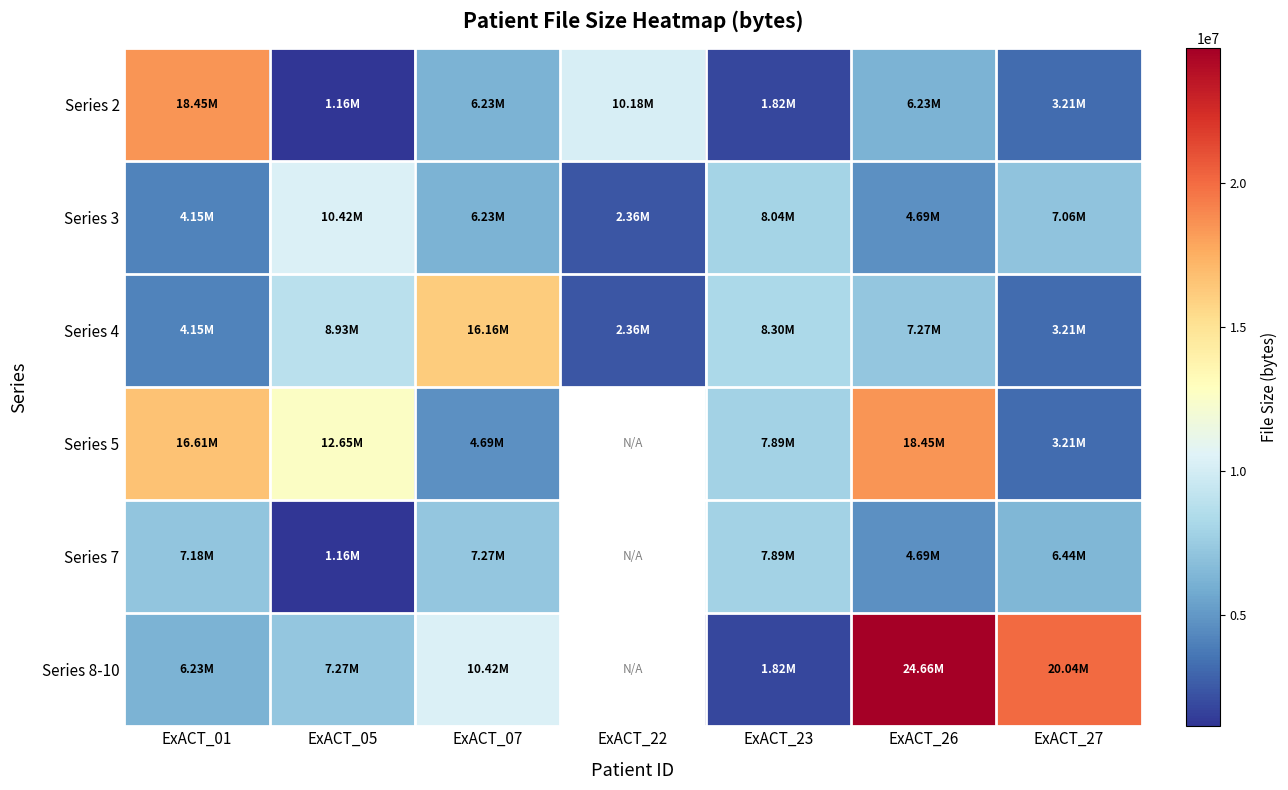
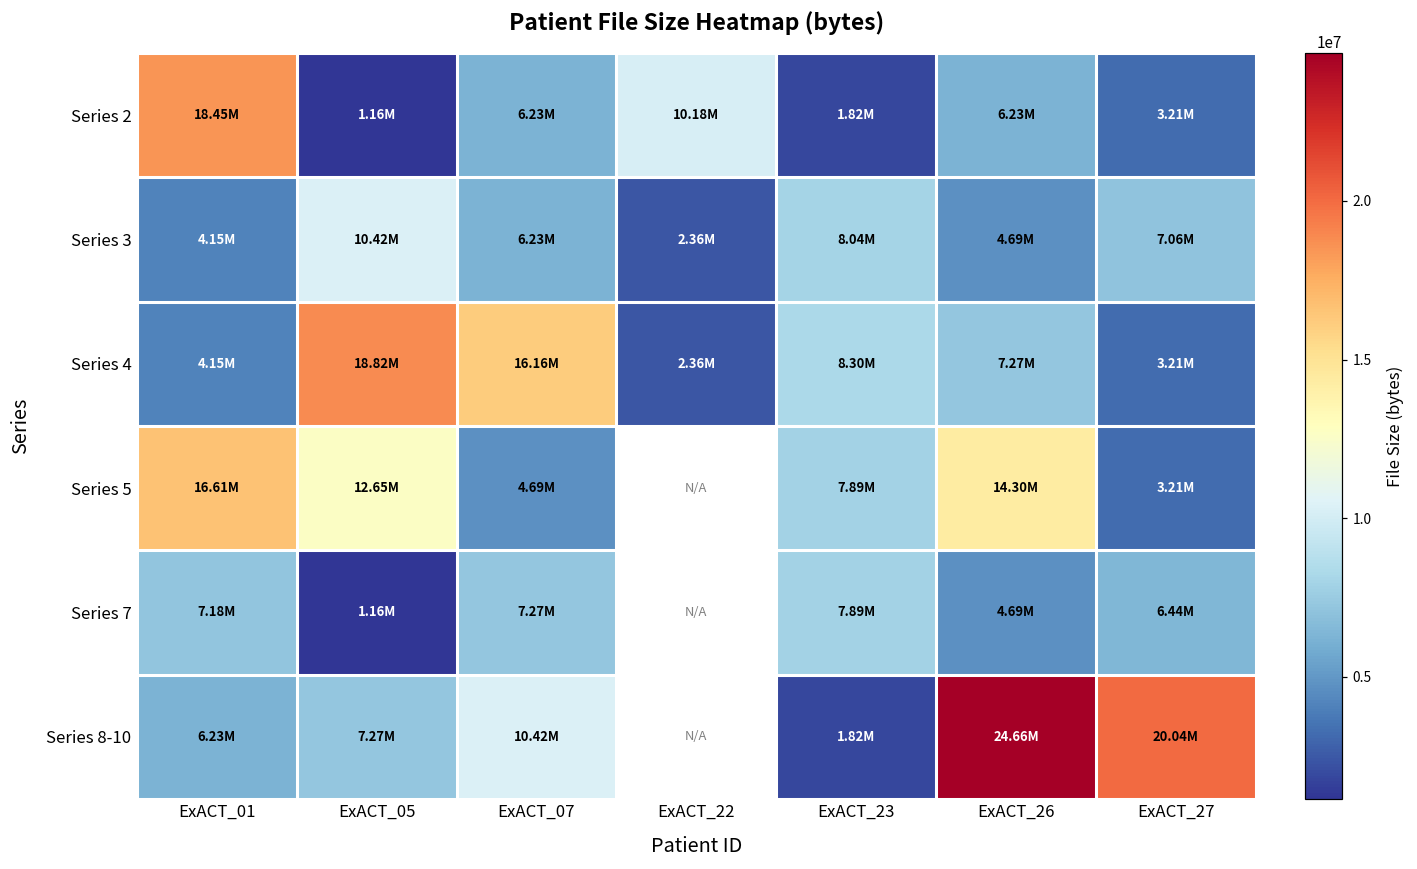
Series 4, ExACT_05: 8.93M -> 18.82M
Series 5, ExACT_26: 18.45M -> 14.30M
